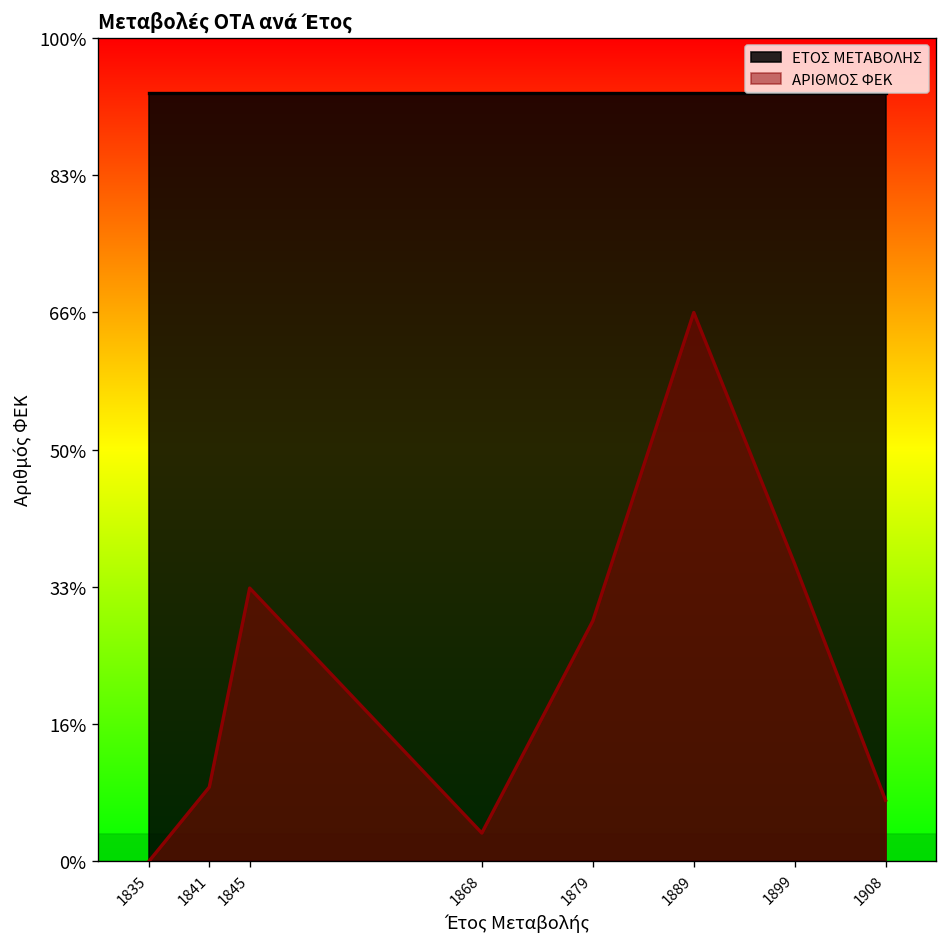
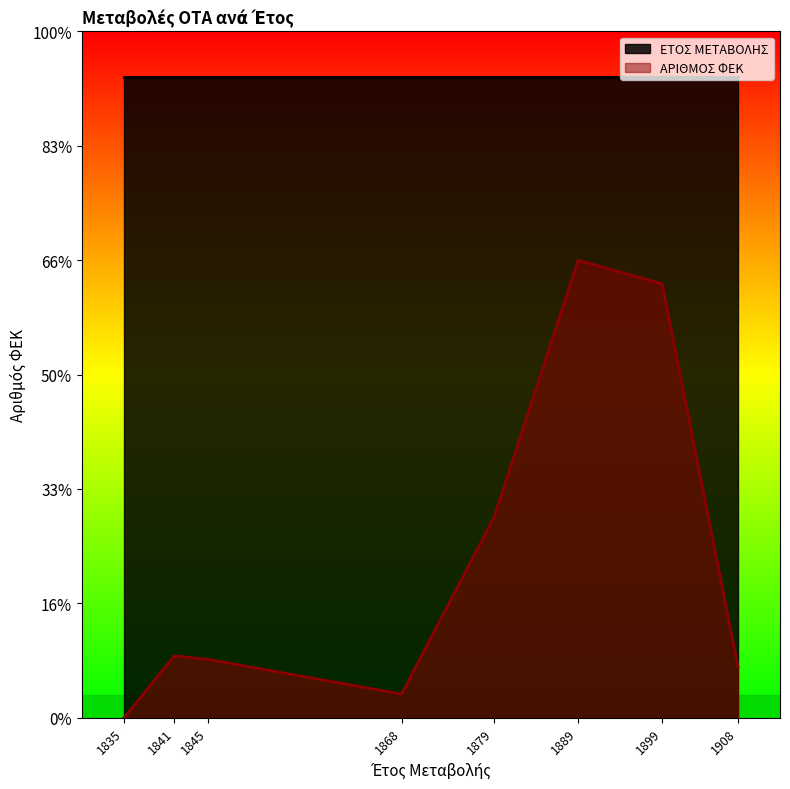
ΑΡΙΘΜΟΣ ΦΕΚ, 1845: 33% -> 8%
ΑΡΙΘΜΟΣ ΦΕΚ, 1899: 36% -> 63%
